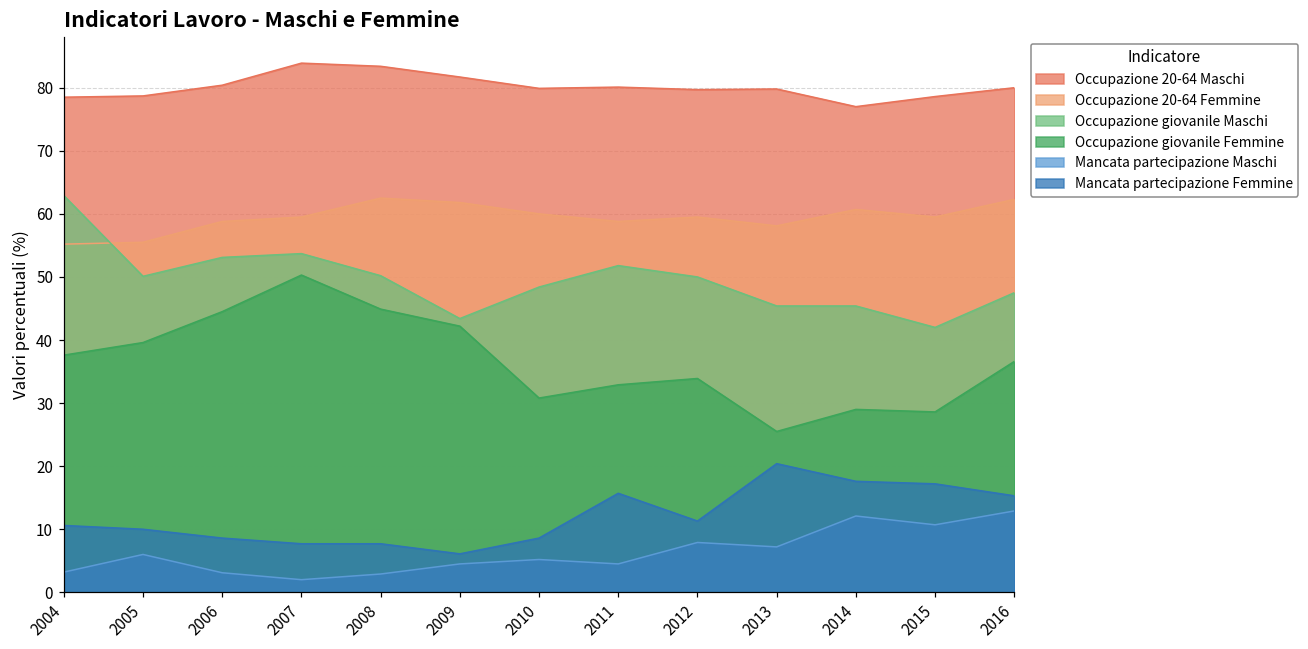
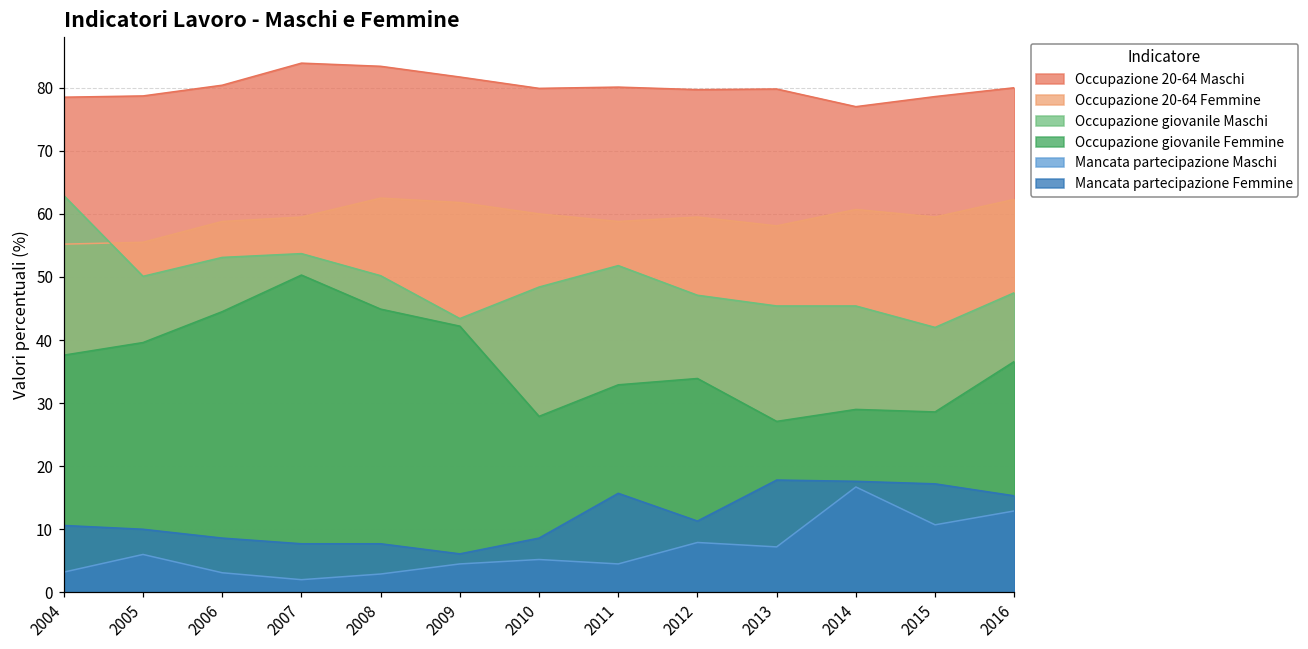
Occupazione giovanile Femmine, 2010: 31 -> 28
Occupazione giovanile Maschi, 2012: 50 -> 47
Occupazione giovanile Femmine, 2013: 26 -> 27
Mancata partecipazione Femmine, 2013: 20 -> 18
Mancata partecipazione Maschi, 2014: 12 -> 17
